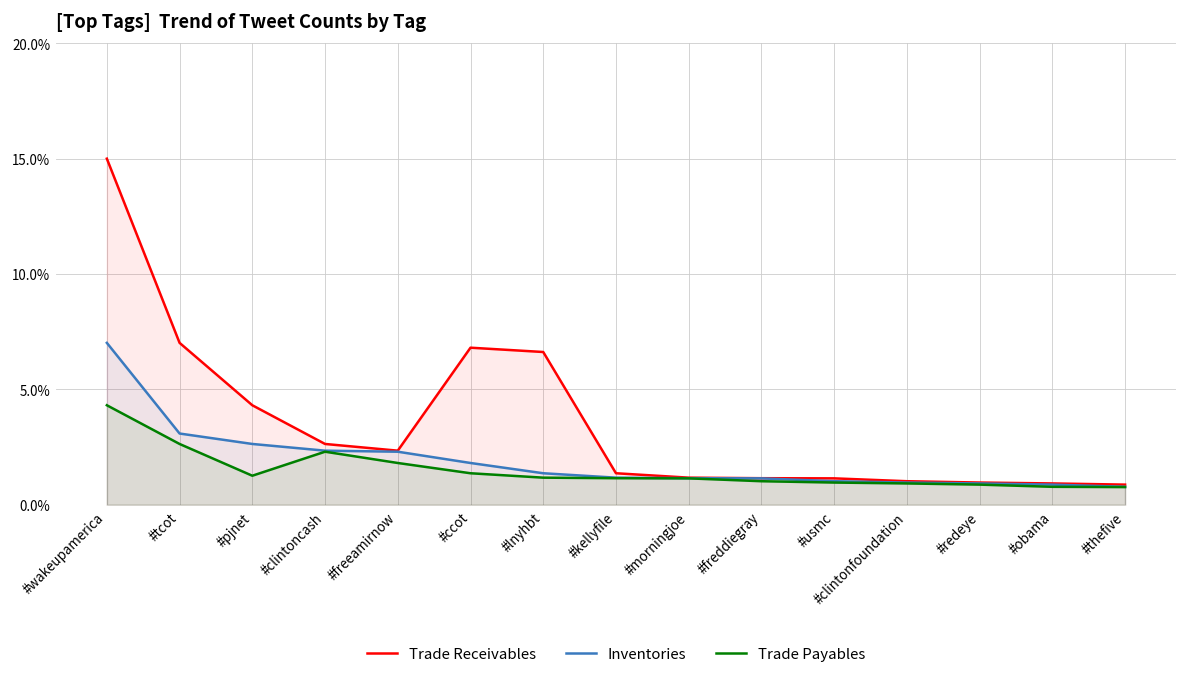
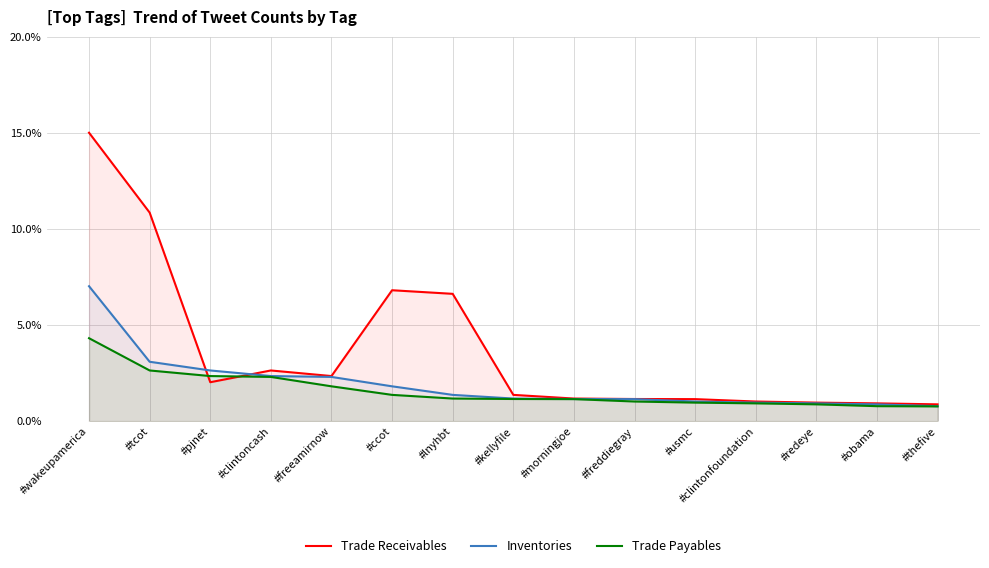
Trade Receivables, #tcot: 7.0% -> 10.8%
Trade Receivables, #pjnet: 4.3% -> 2.0%
Trade Payables, #pjnet: 1.3% -> 2.3%
